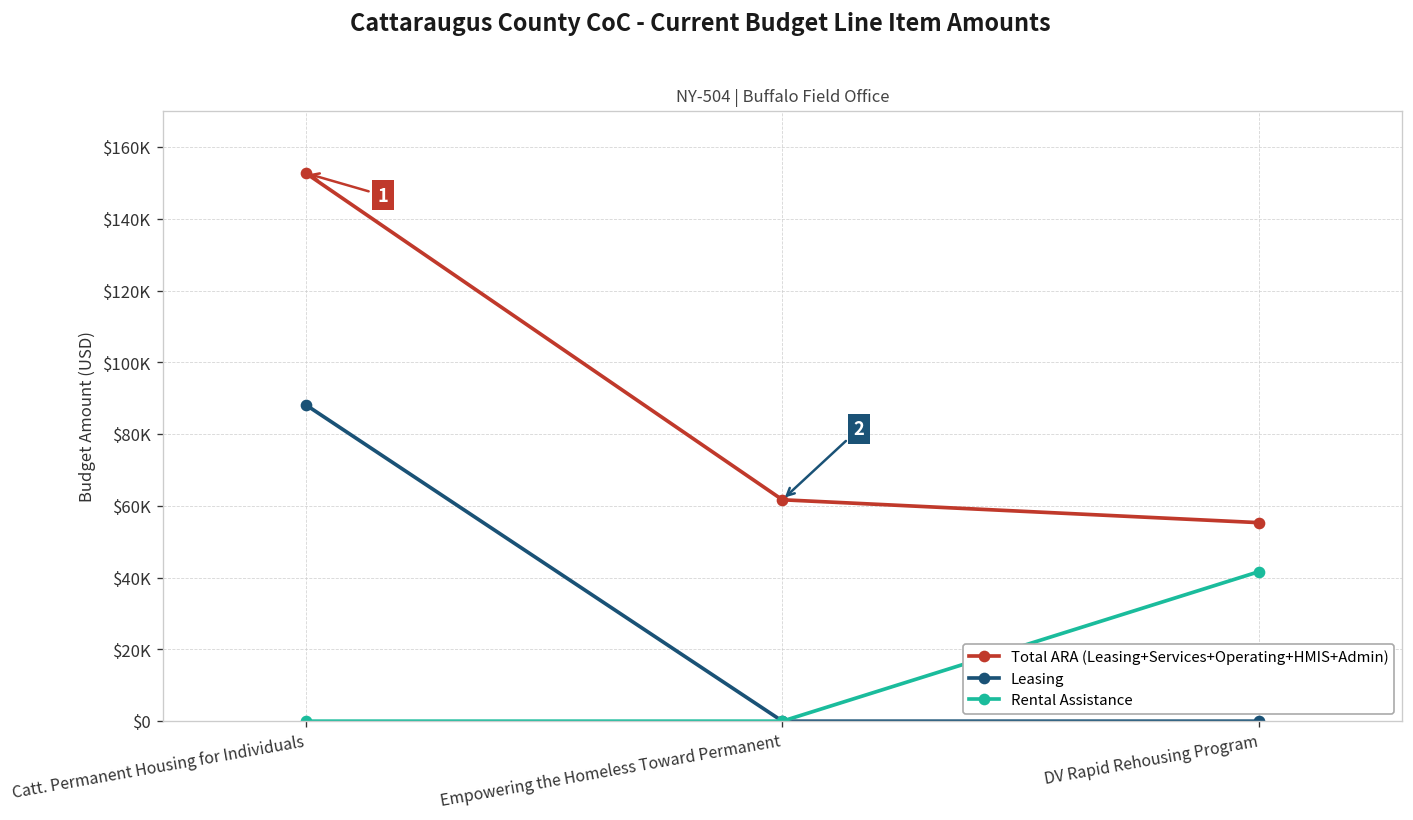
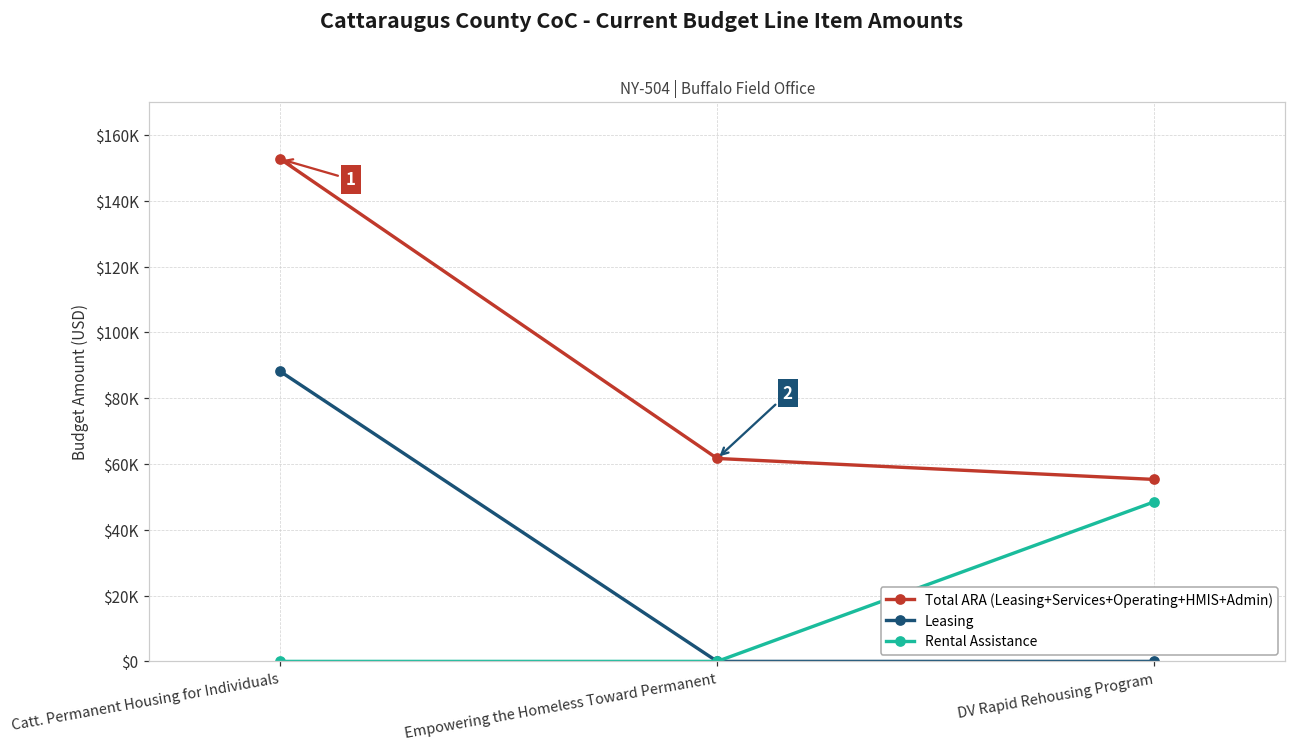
Rental Assistance, DV Rapid Rehousing Program: $42000 -> $48000
